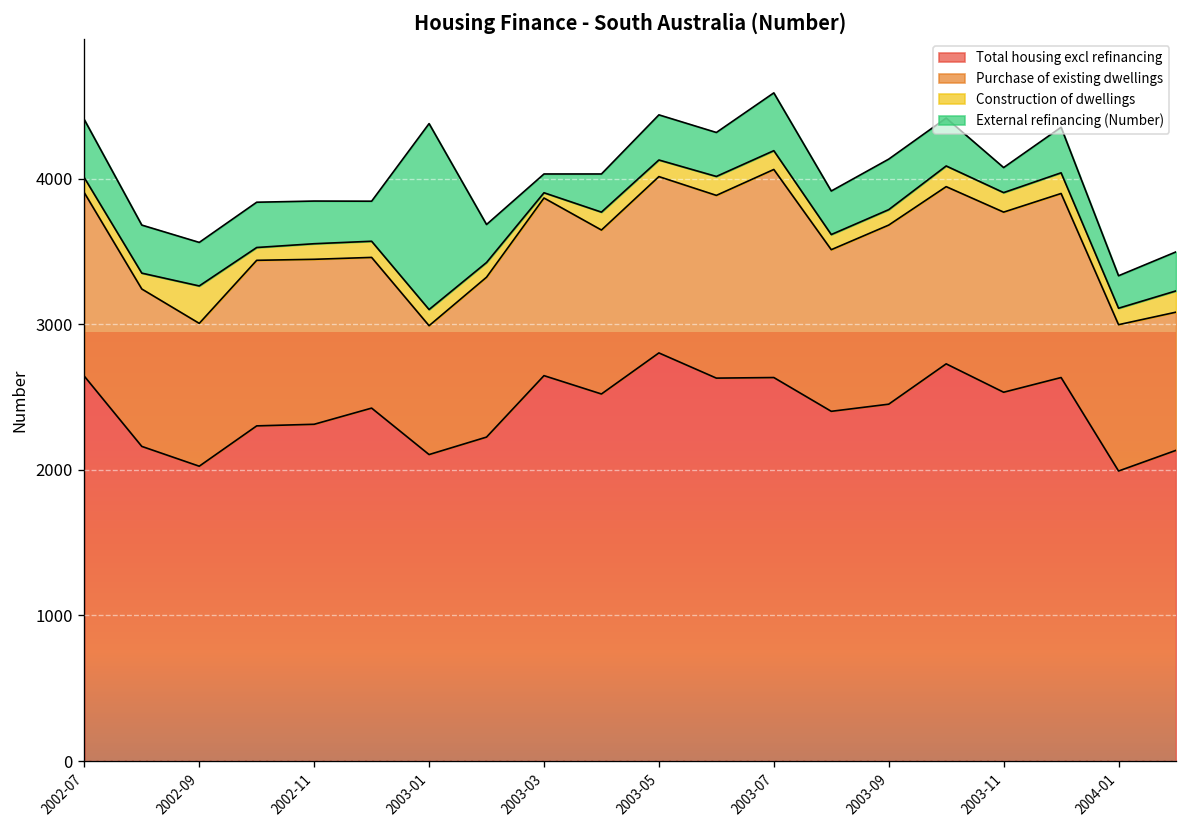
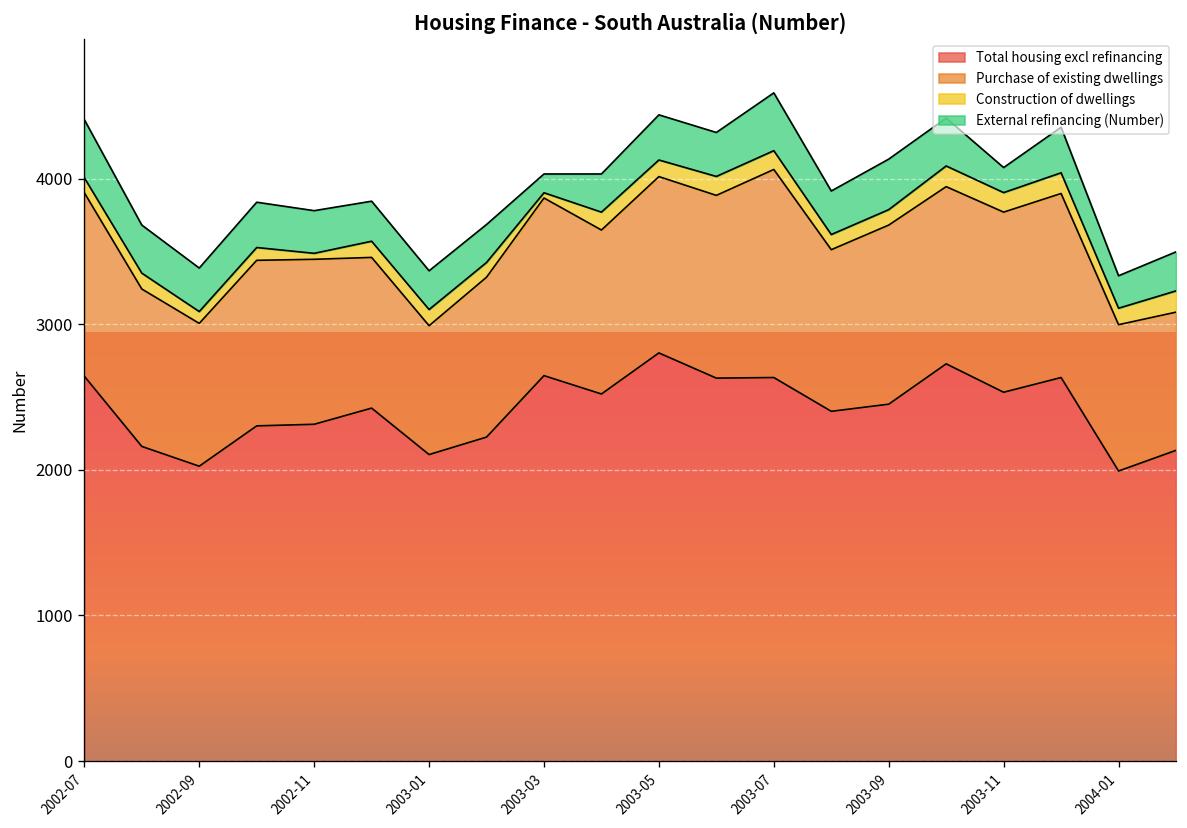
Construction of dwellings, 2002-09: 260 -> 80
Construction of dwellings, 2002-11: 110 -> 40
External refinancing (Number), 2003-01: 1280 -> 270
